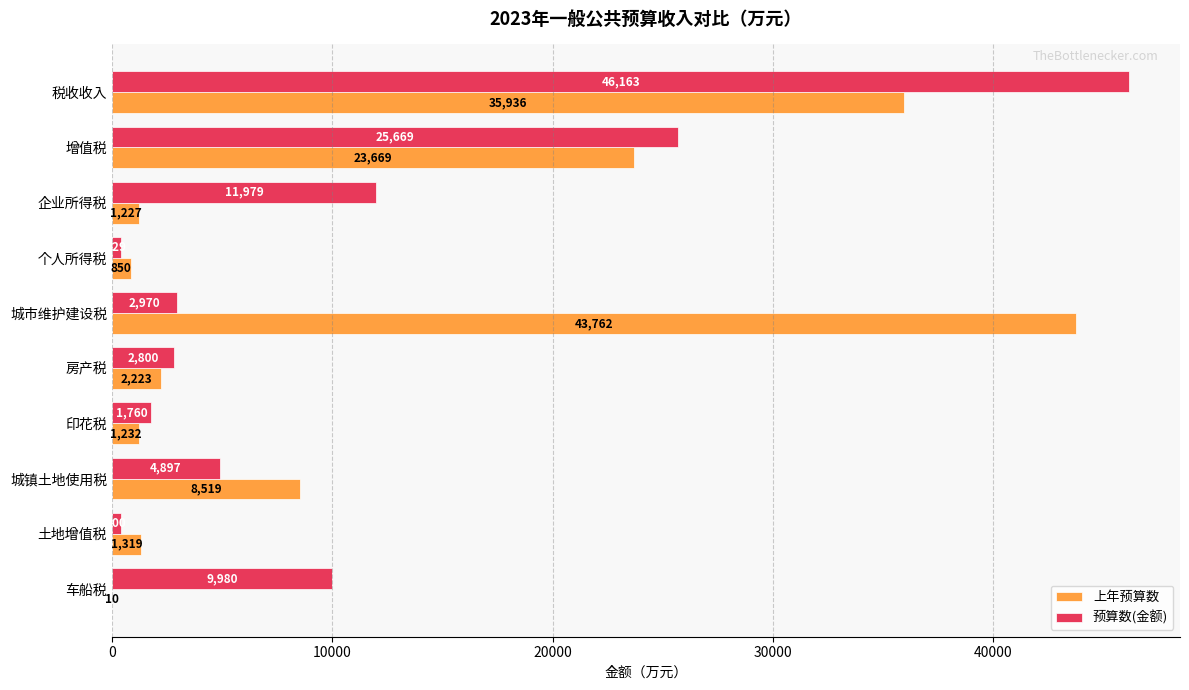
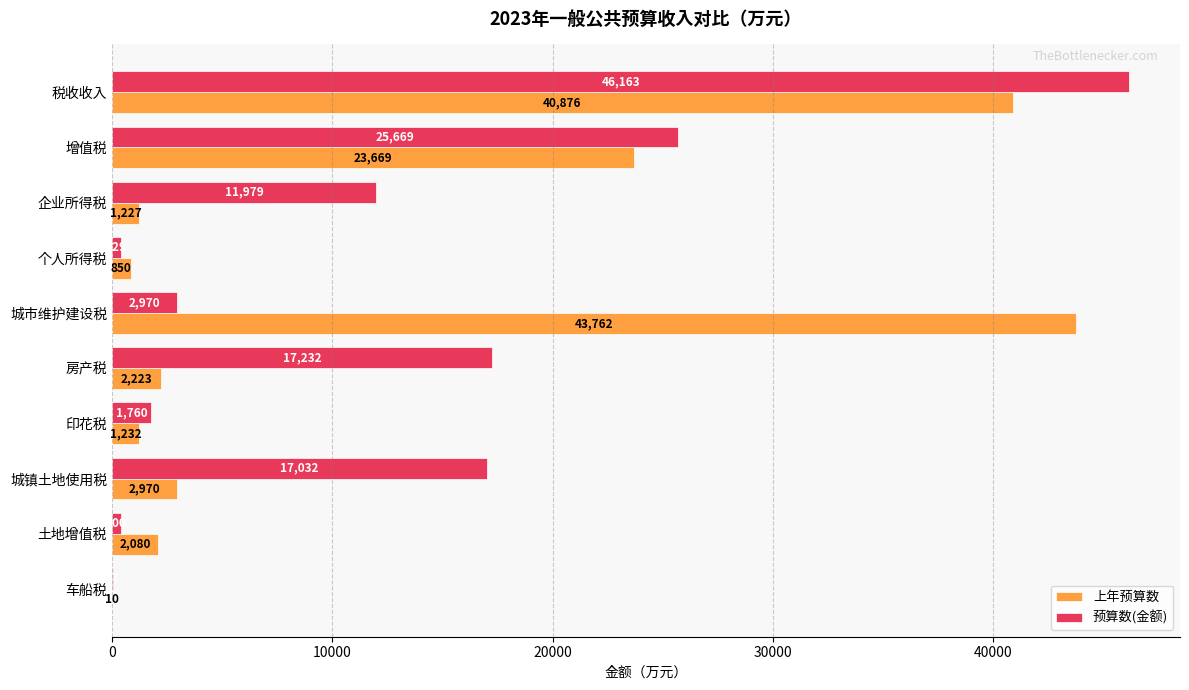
上年预算数, 税收收入: 35,936 -> 40,876
预算数(金额), 房产税: 2,800 -> 17,232
预算数(金额), 城镇土地使用税: 4,897 -> 17,032
上年预算数, 城镇土地使用税: 8,519 -> 2,970
上年预算数, 土地增值税: 1,319 -> 2,080
预算数(金额), 车船税: 10000 -> 0
